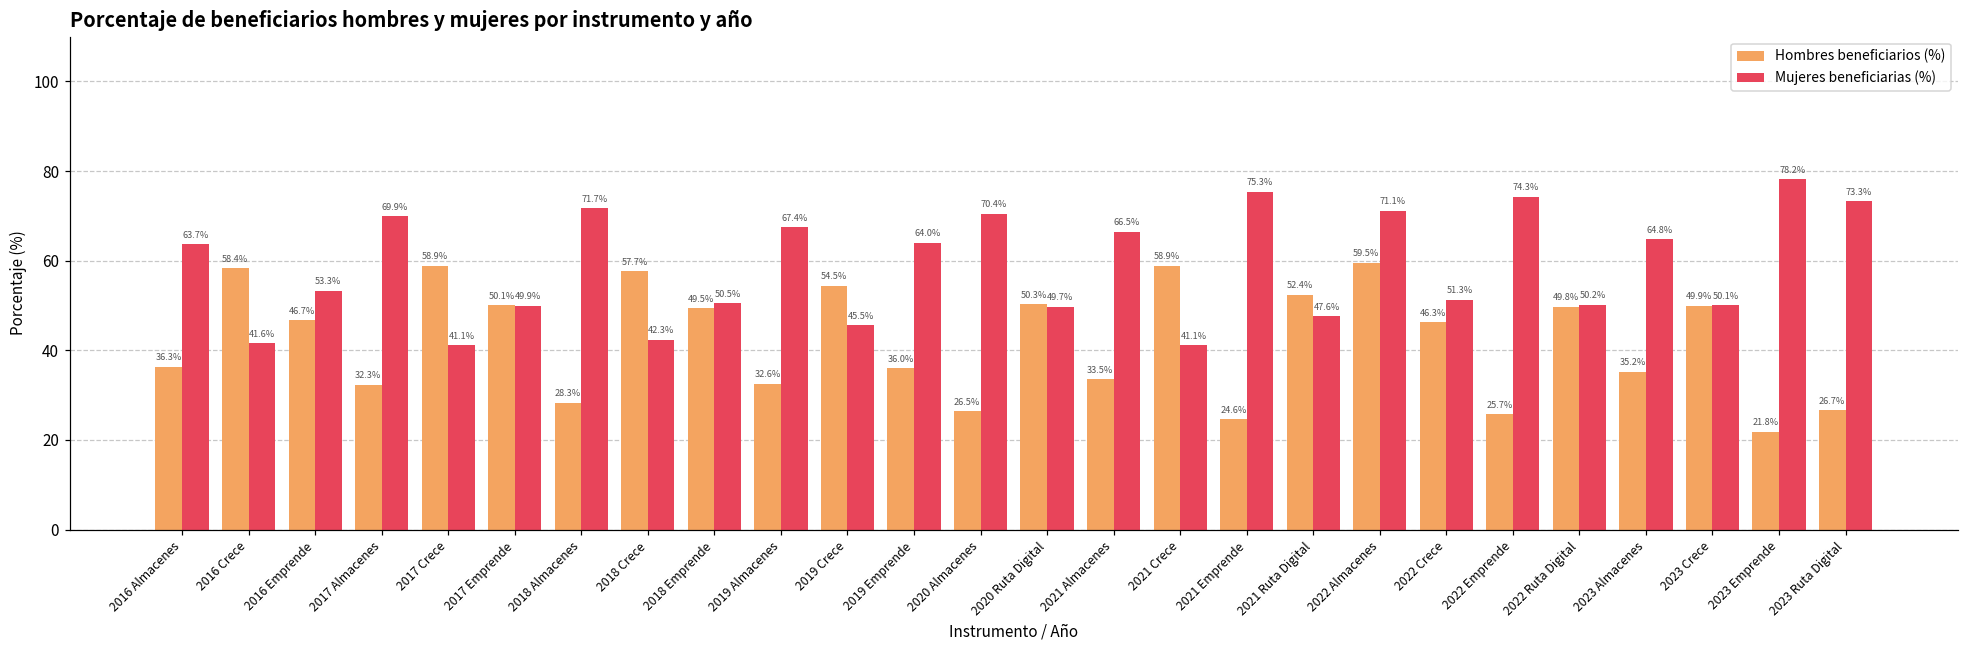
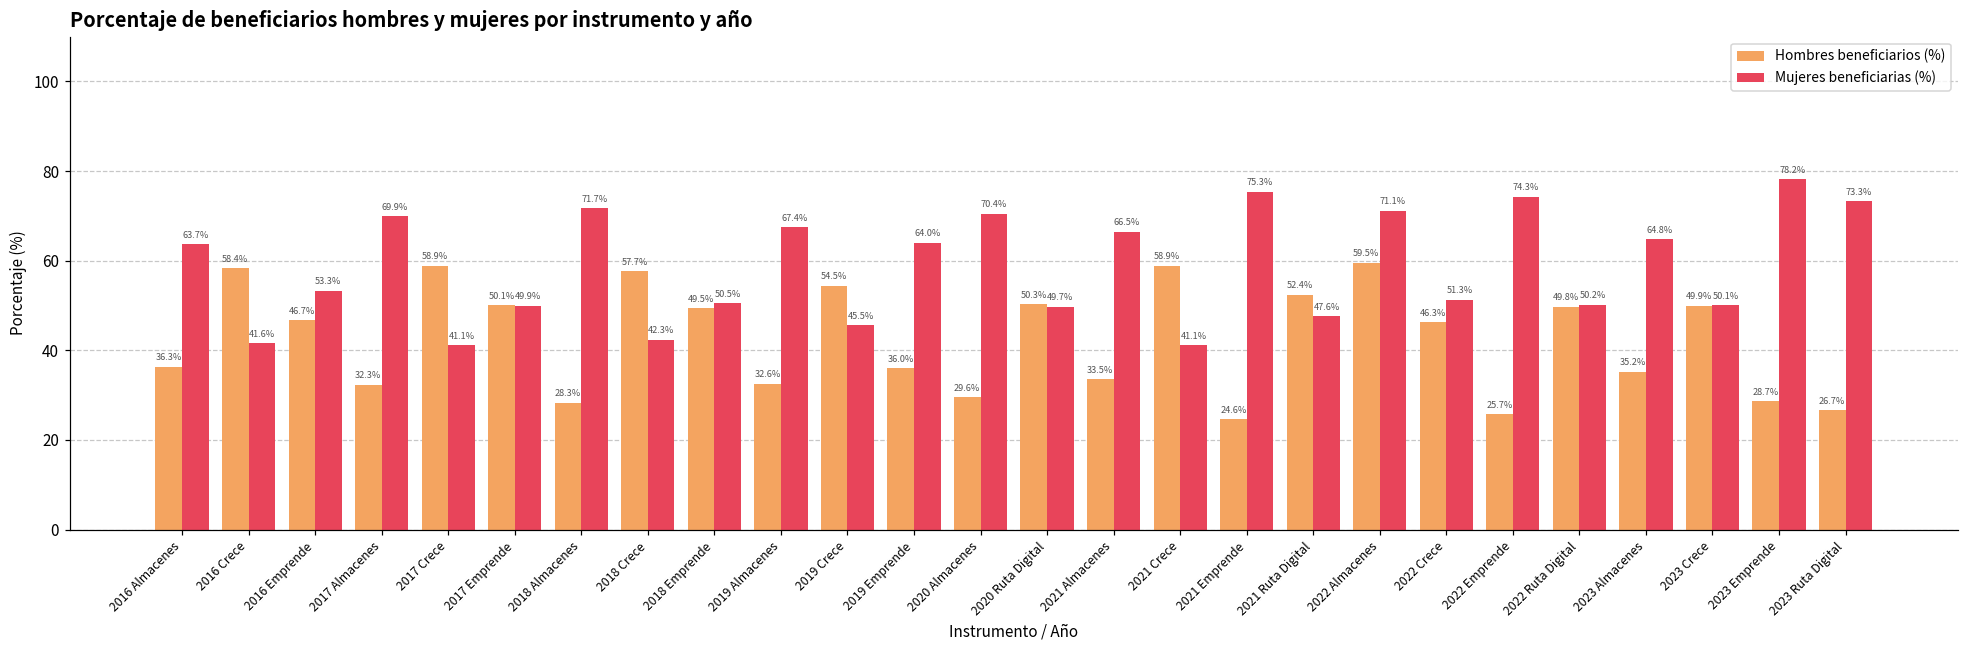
Hombres beneficiarios (%), 2020 Almacenes: 26.5% -> 29.6%
Hombres beneficiarios (%), 2023 Emprende: 21.8% -> 28.7%
